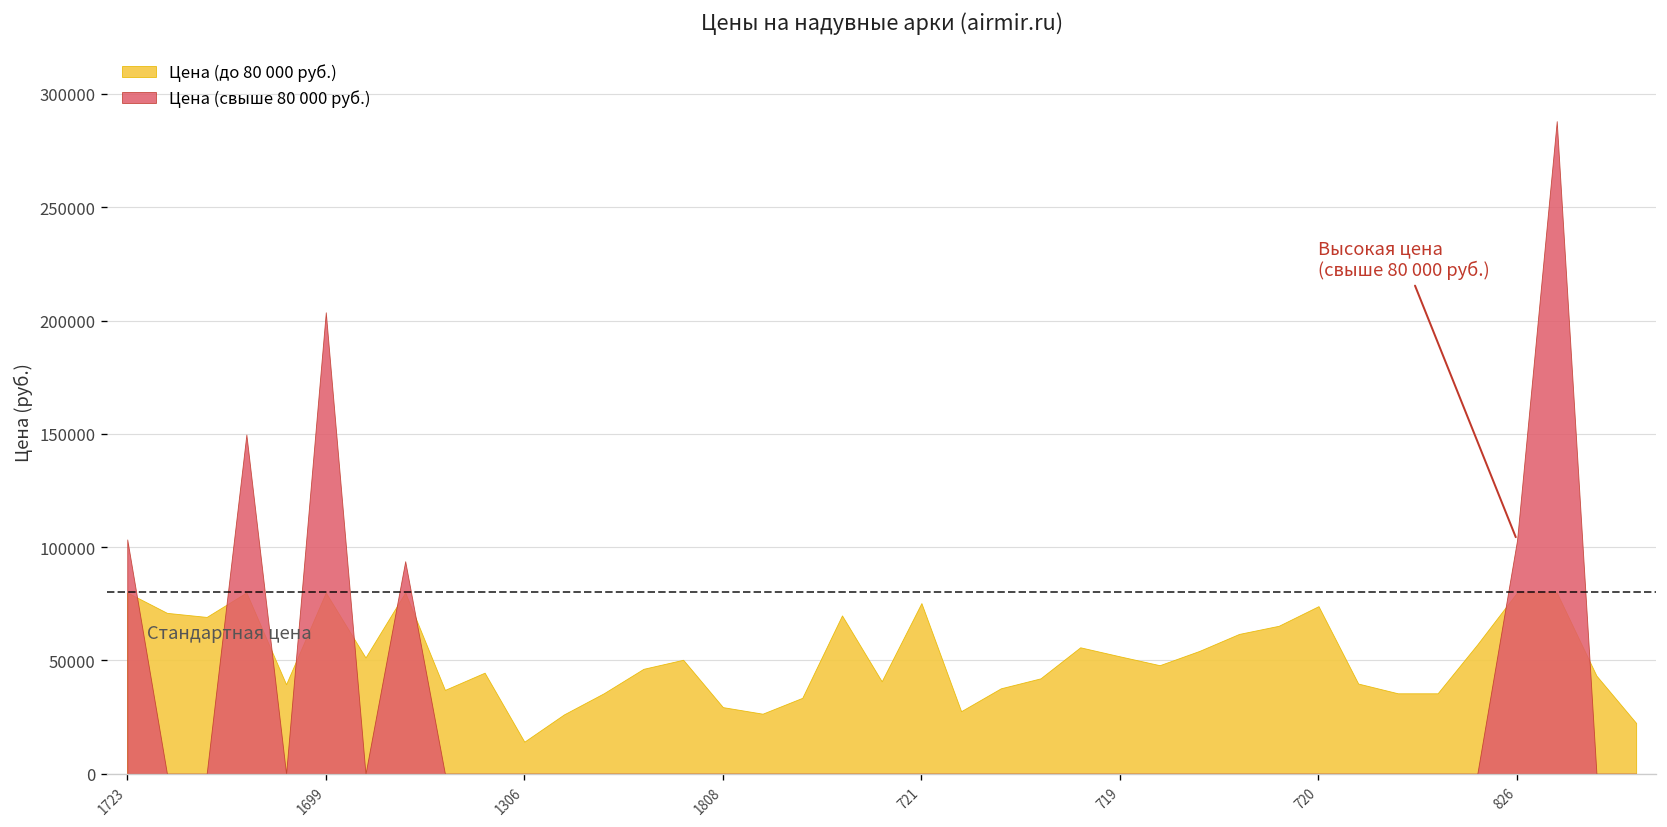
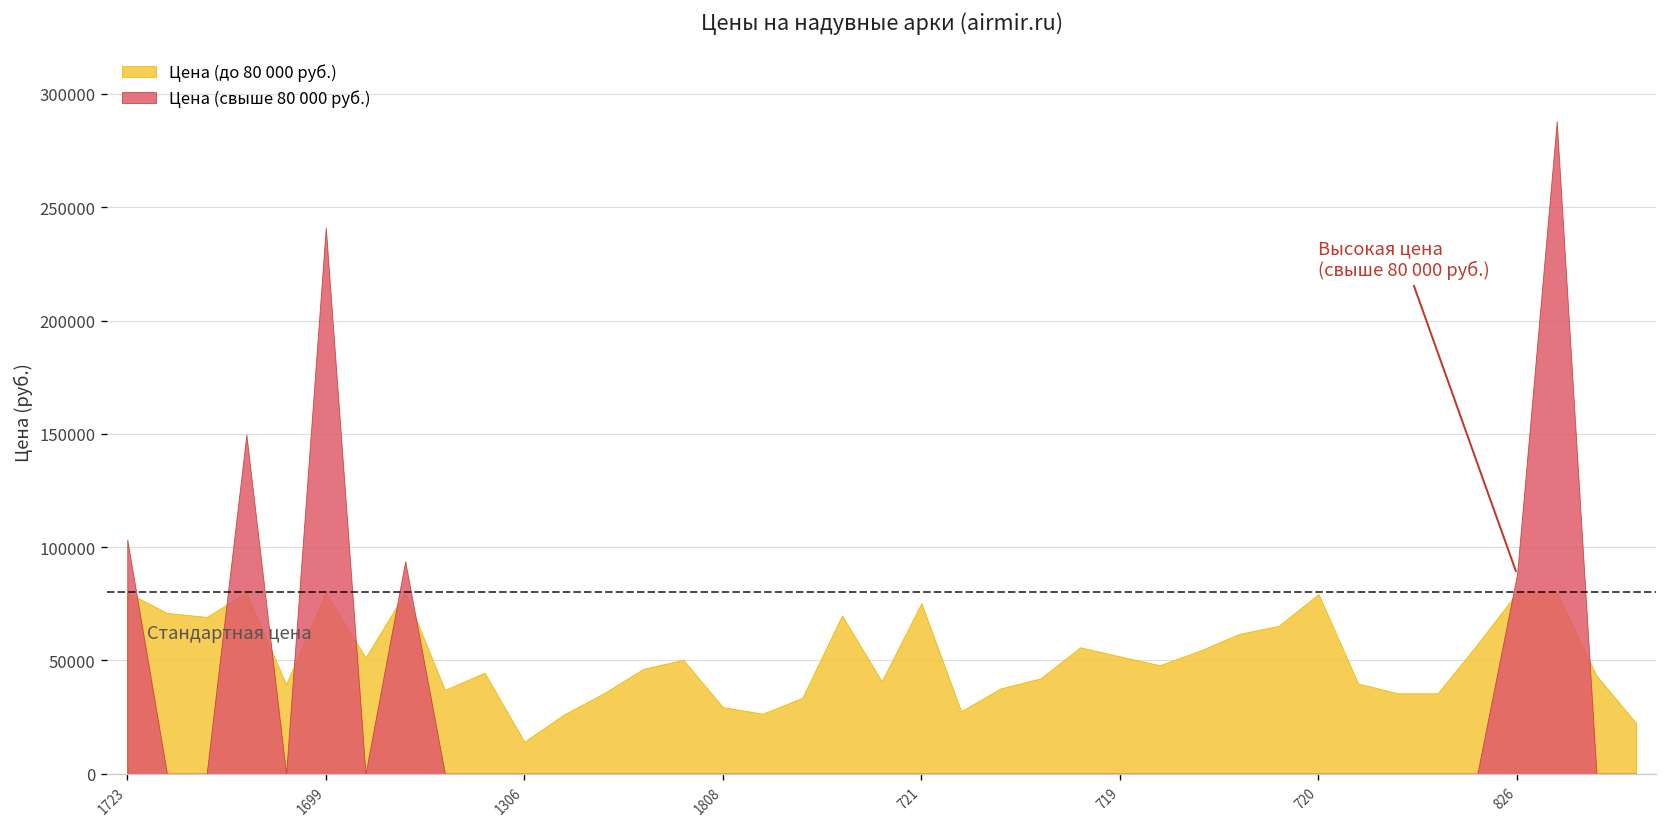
Цена (свыше 80 000 руб.), 1699: 204000 -> 241000
Цена (до 80 000 руб.), 720: 74000 -> 79000
Цена (свыше 80 000 руб.), 826: 103000 -> 88000
